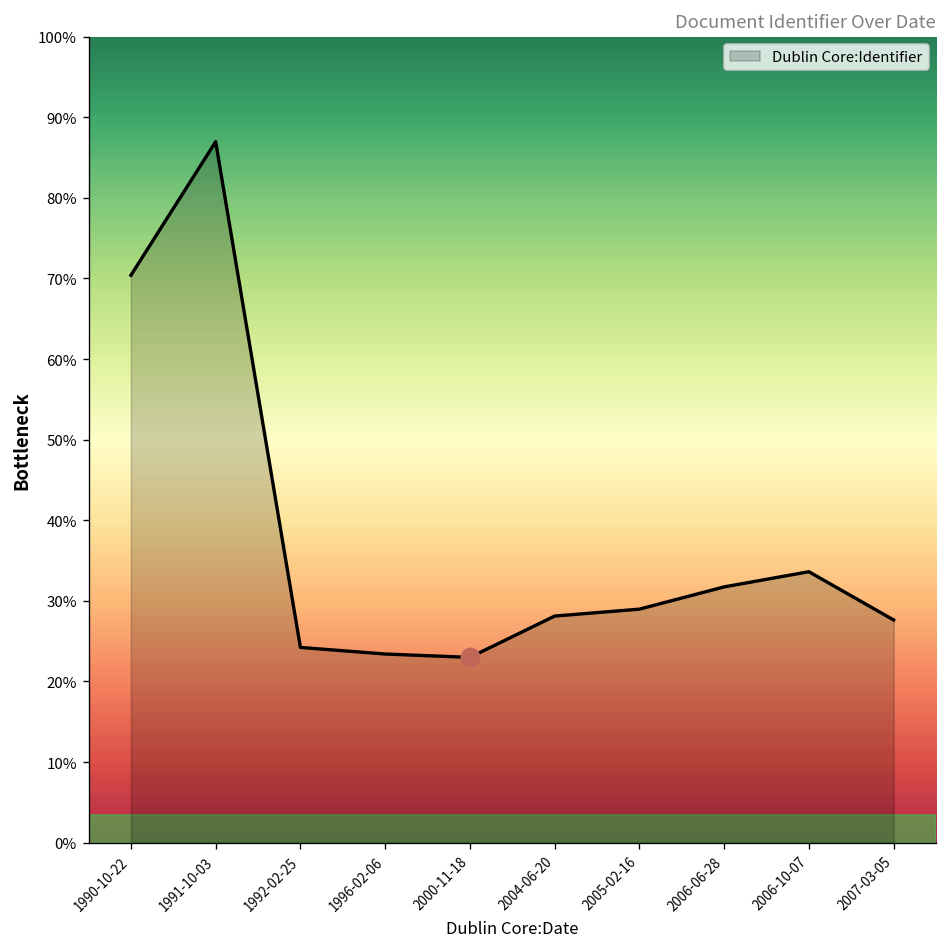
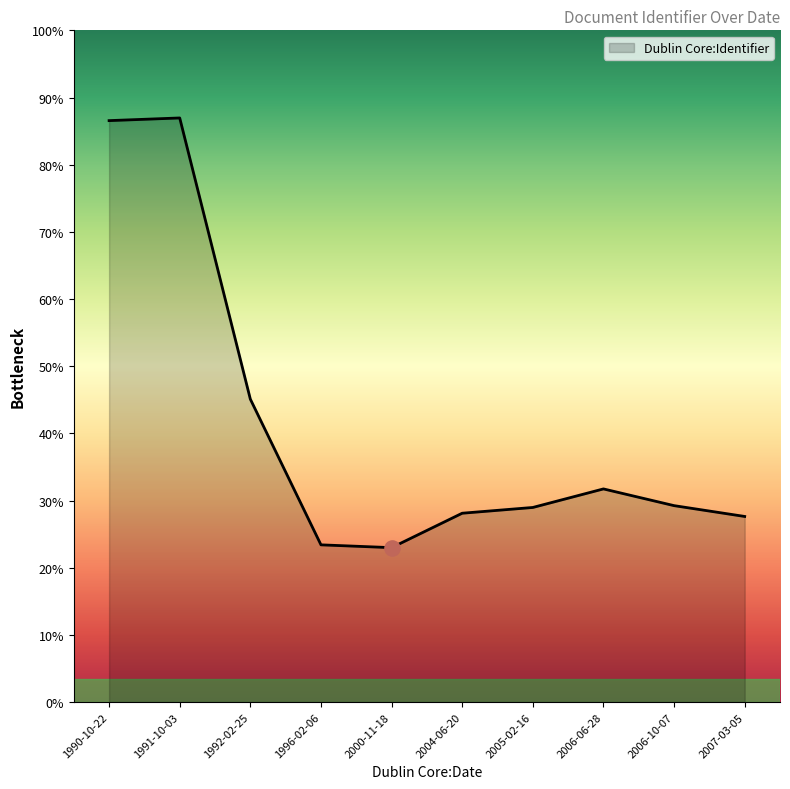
Dublin Core:Identifier, 1990-10-22: 70% -> 87%
Dublin Core:Identifier, 1992-02-25: 24% -> 45%
Dublin Core:Identifier, 2006-10-07: 34% -> 29%
